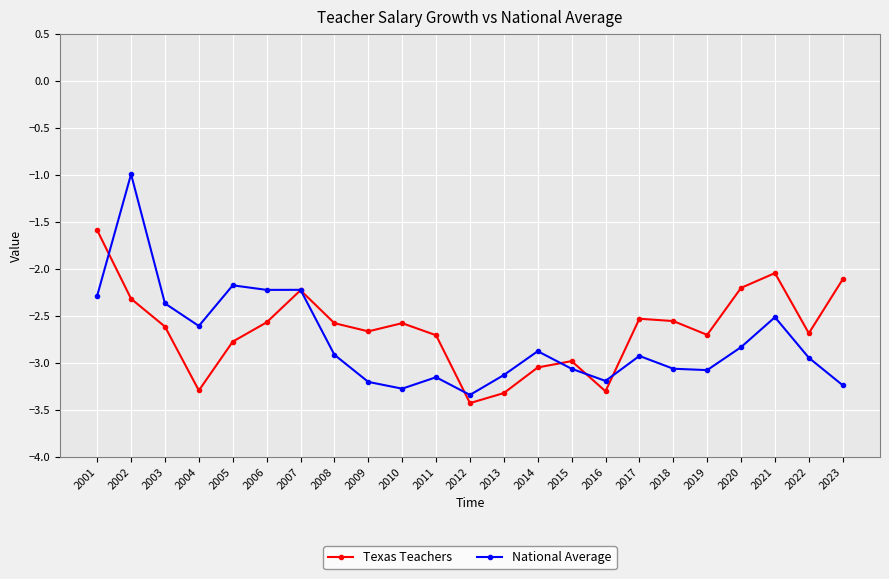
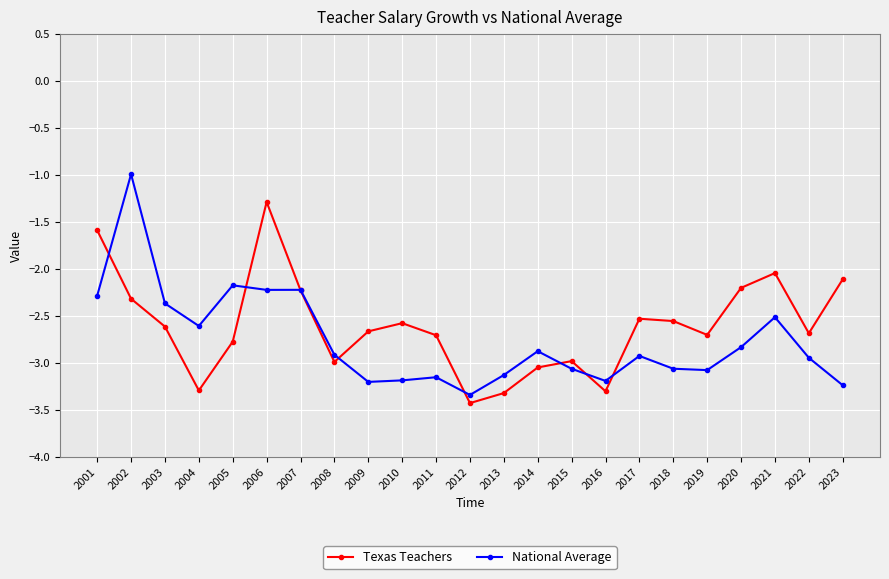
Texas Teachers, 2006: -2.6 -> -1.3
Texas Teachers, 2008: -2.6 -> -3.0
National Average, 2010: -3.3 -> -3.2
